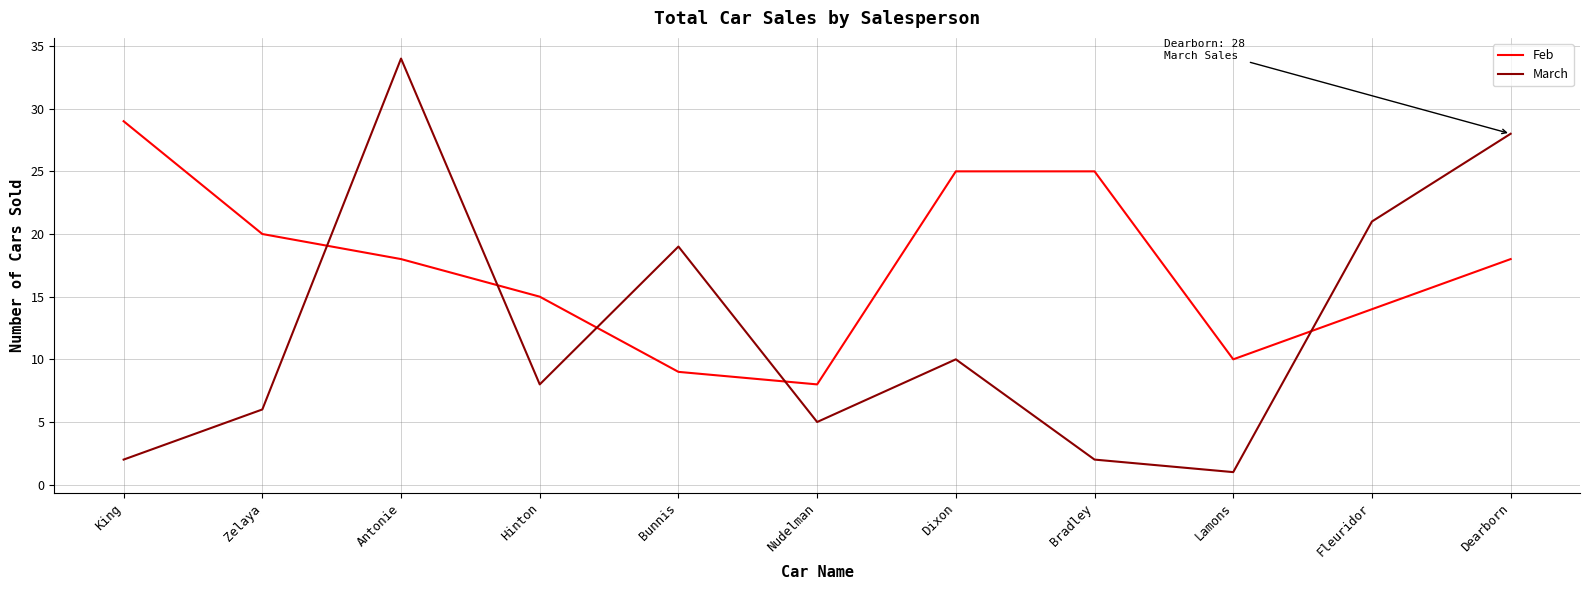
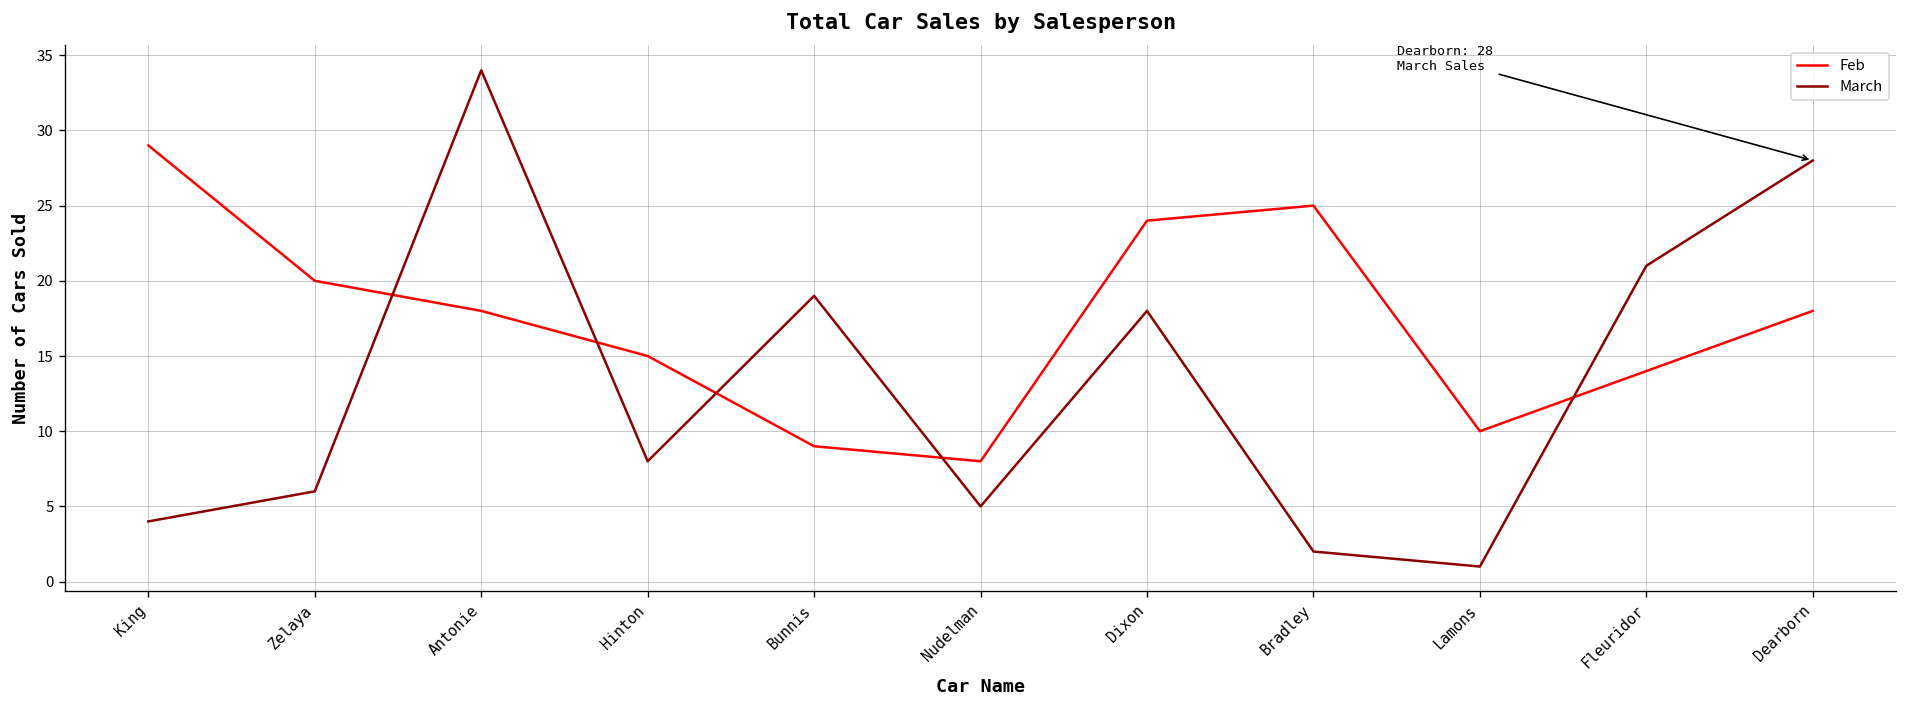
March, King: 2 -> 4
Feb, Dixon: 25 -> 24
March, Dixon: 10 -> 18
